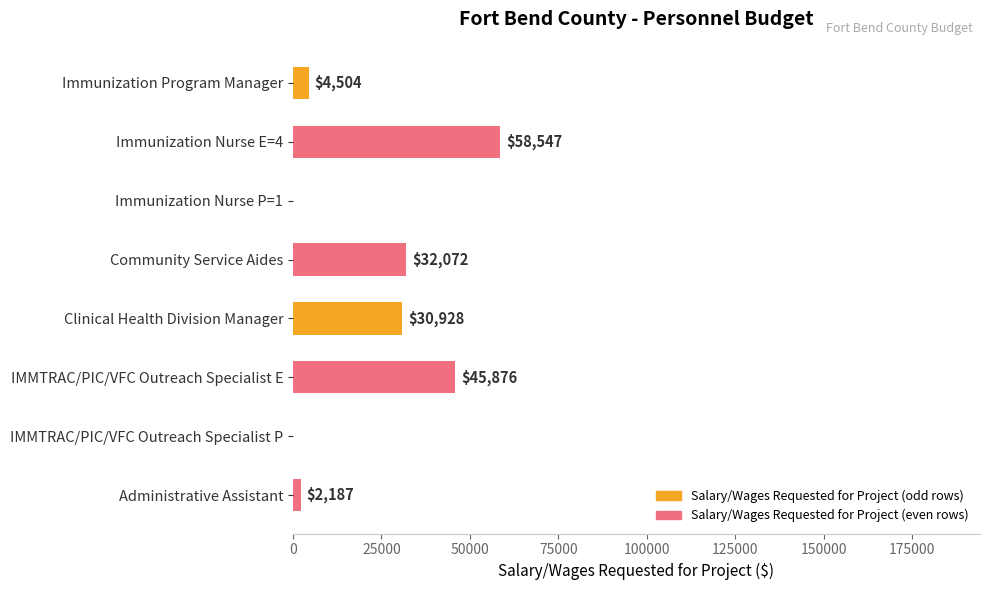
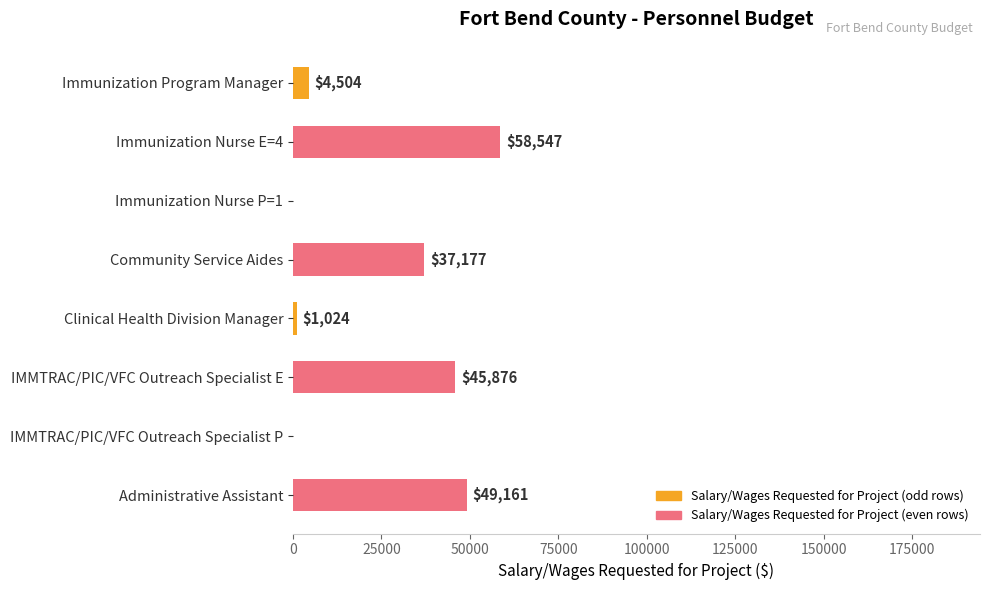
Community Service Aides: $32,072 -> $37,177
Clinical Health Division Manager: $30,928 -> $1,024
Administrative Assistant: $2,187 -> $49,161
